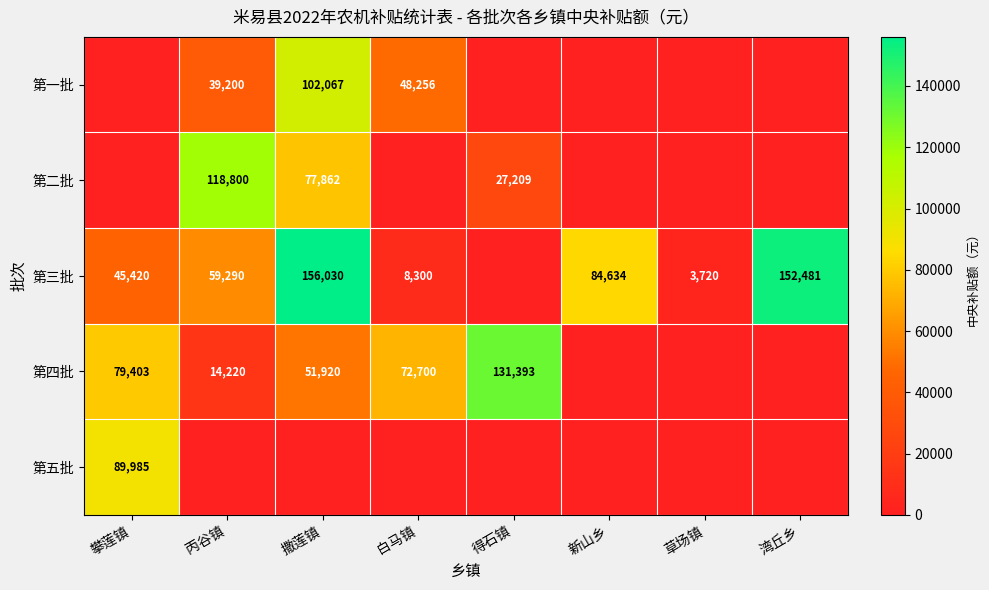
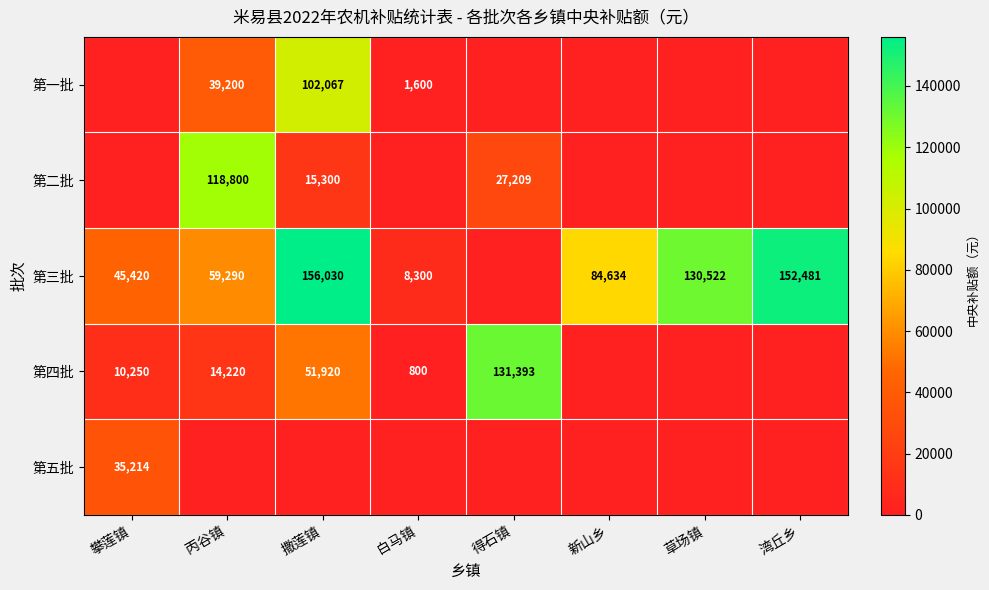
第一批, 白马镇: 48,256 -> 1,600
第二批, 撒莲镇: 77,862 -> 15,300
第三批, 草场镇: 3,720 -> 130,522
第四批, 攀莲镇: 79,403 -> 10,250
第四批, 白马镇: 72,700 -> 800
第五批, 攀莲镇: 89,985 -> 35,214
